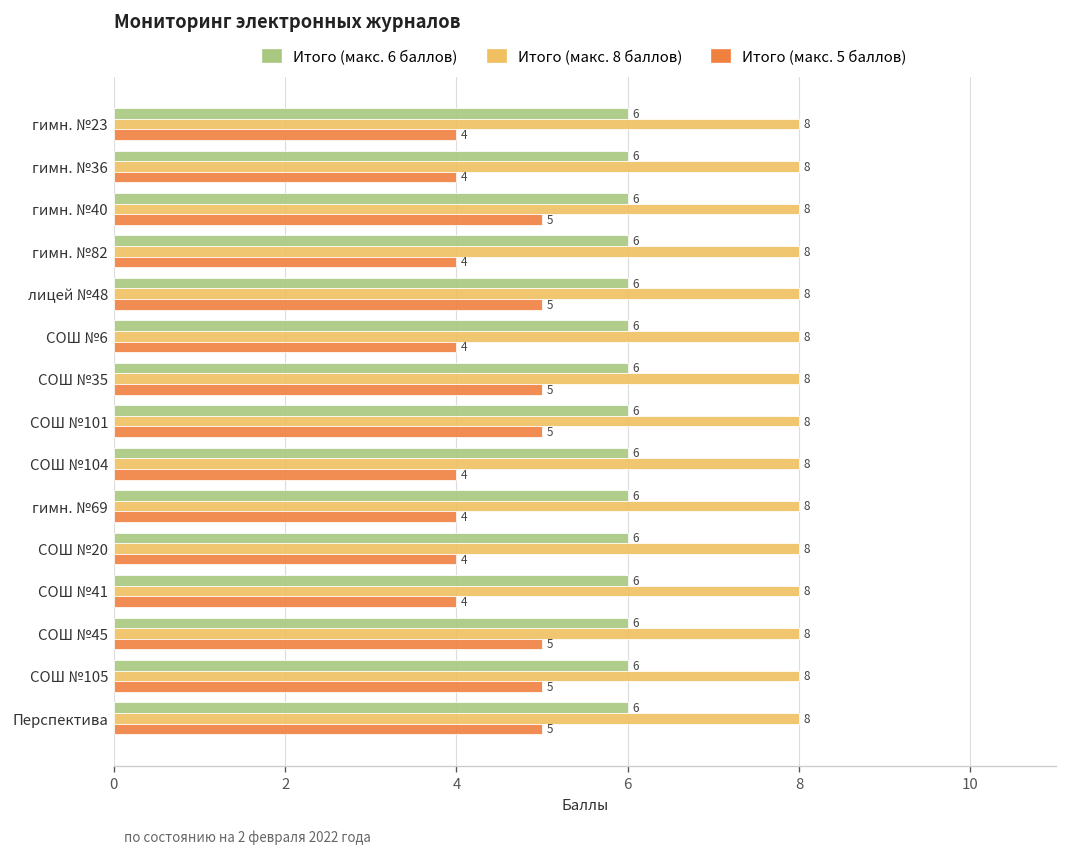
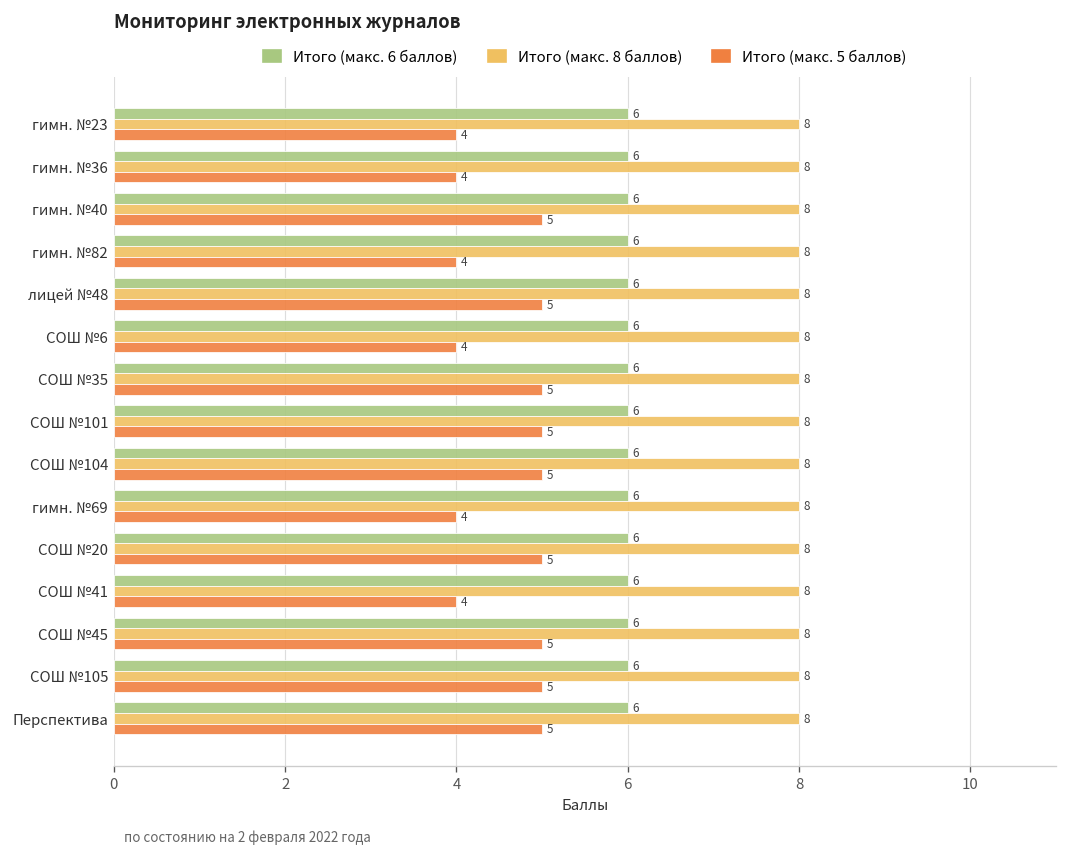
Итого (макс. 5 баллов), СОШ №104: 4 -> 5
Итого (макс. 5 баллов), СОШ №20: 4 -> 5
